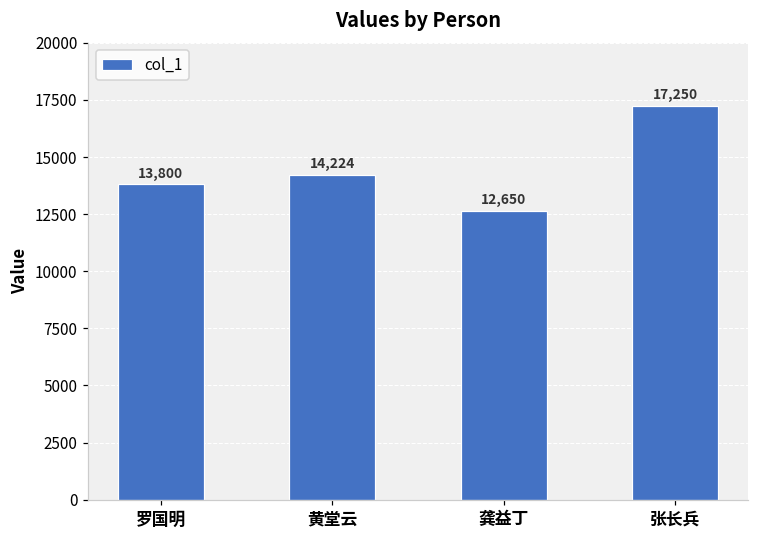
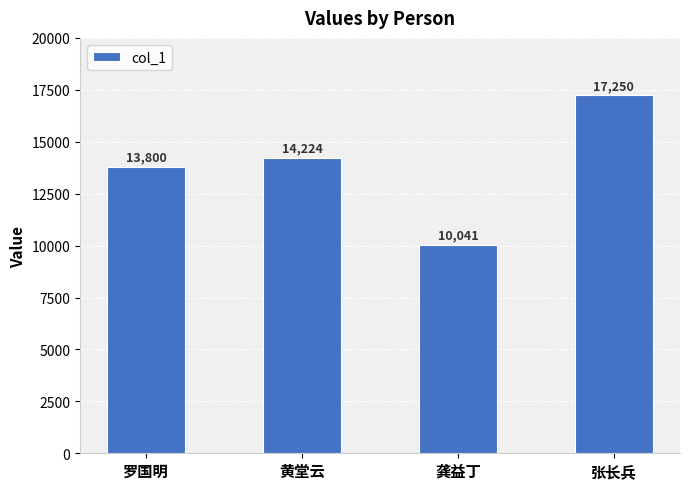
龚益丁: 12,650 -> 10,041
